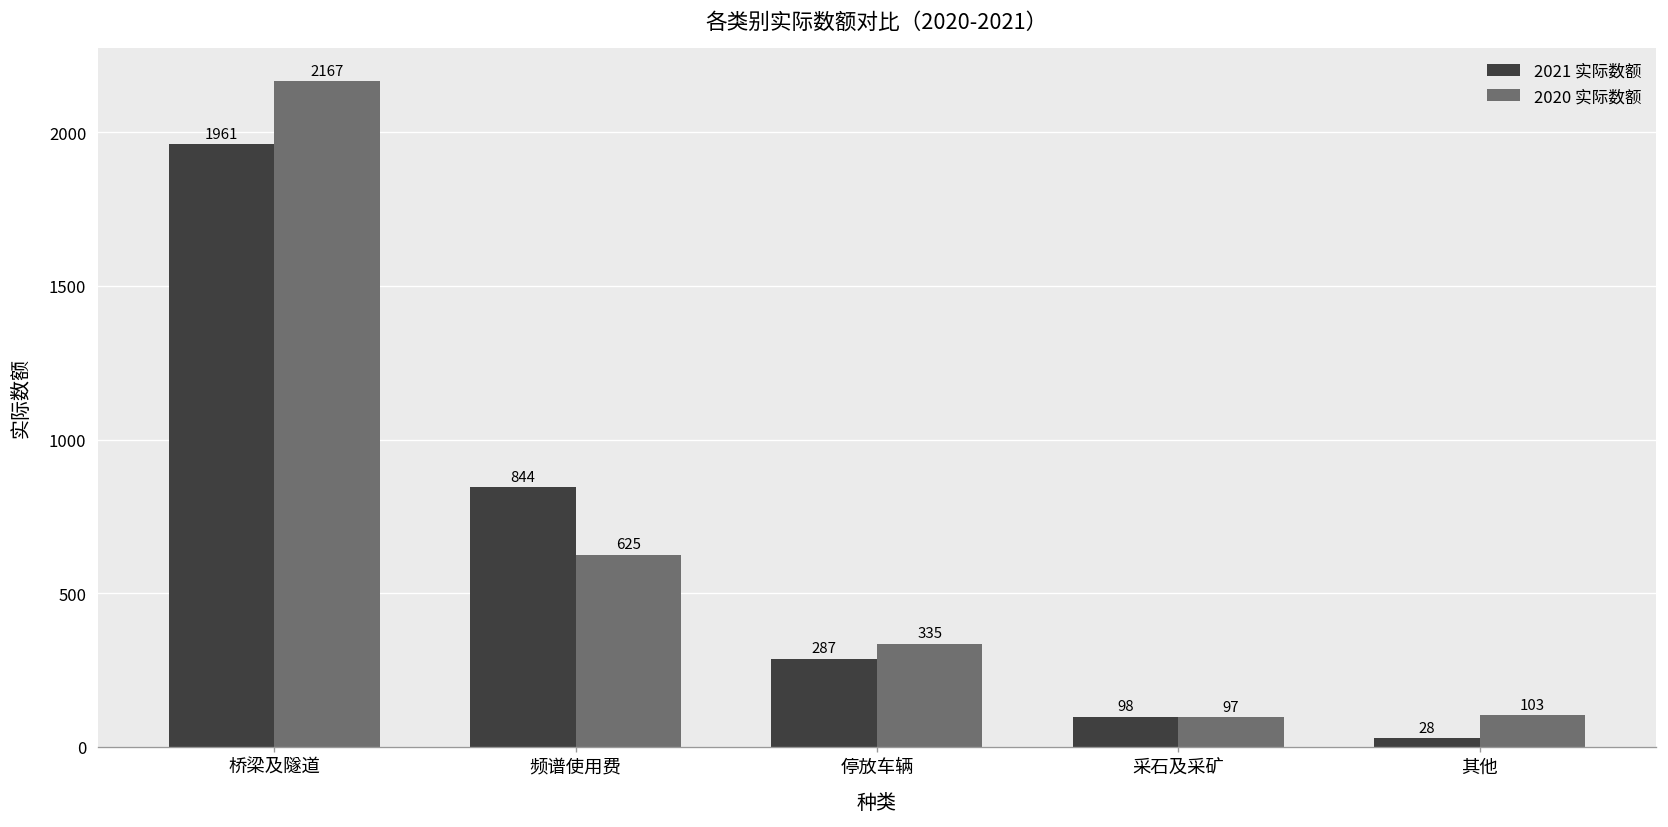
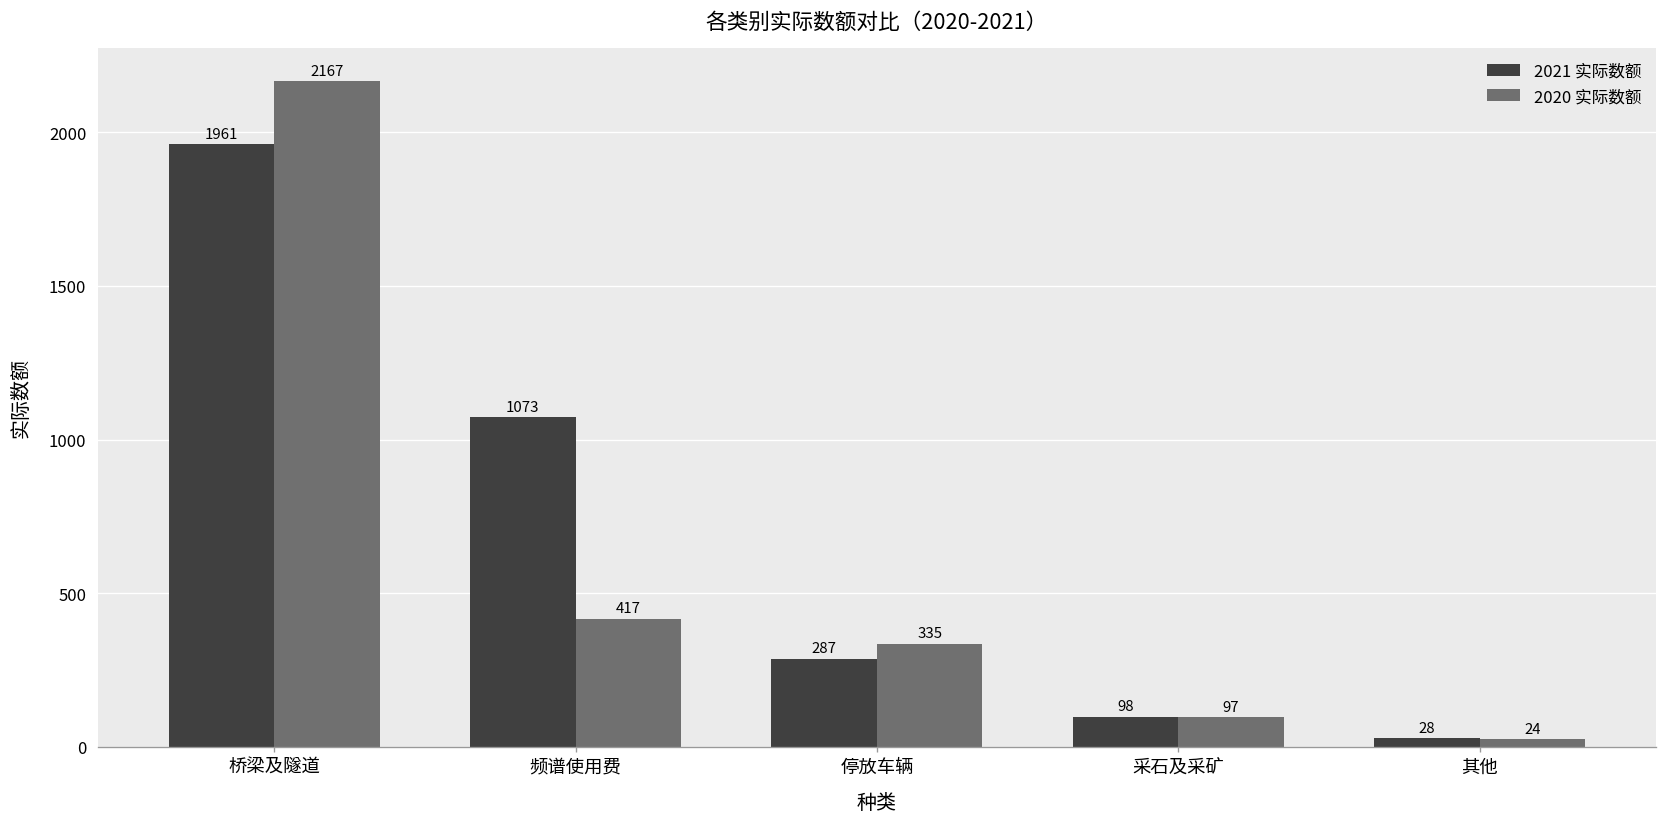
2021 实际数额, 频谱使用费: 844 -> 1073
2020 实际数额, 频谱使用费: 625 -> 417
2020 实际数额, 其他: 103 -> 24
